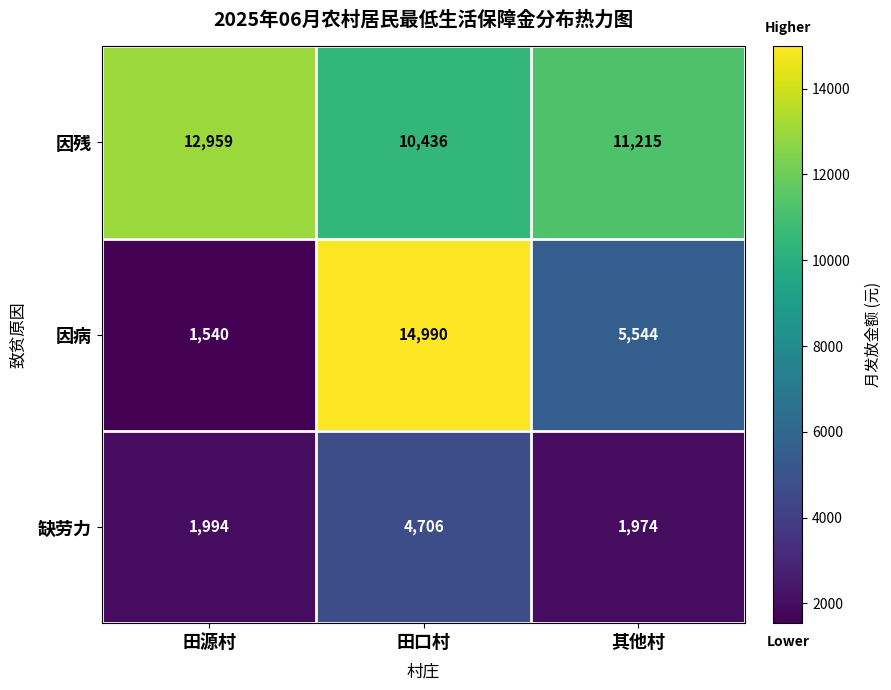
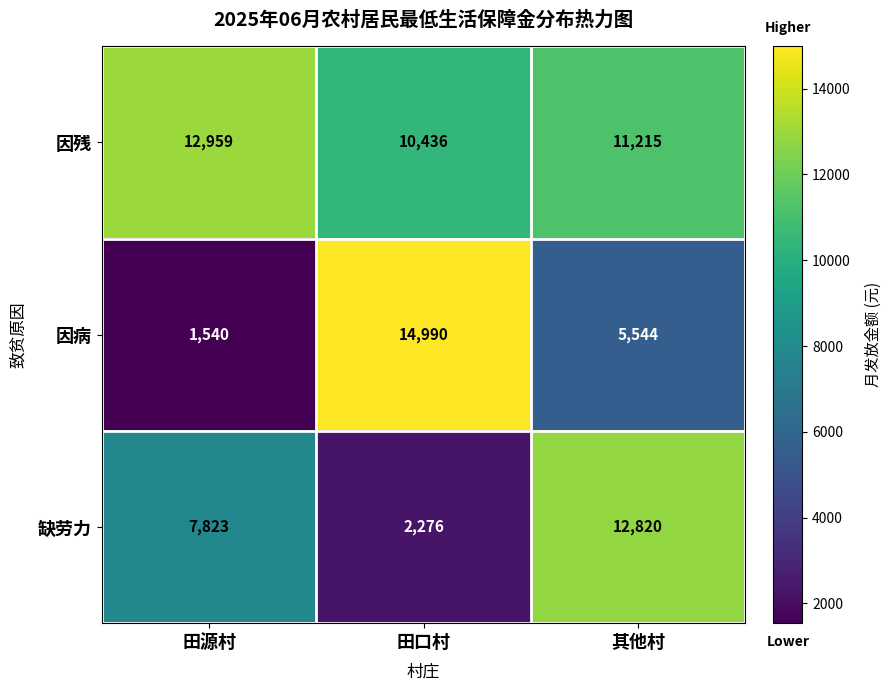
缺劳力, 田源村: 1,994 -> 7,823
缺劳力, 田口村: 4,706 -> 2,276
缺劳力, 其他村: 1,974 -> 12,820
